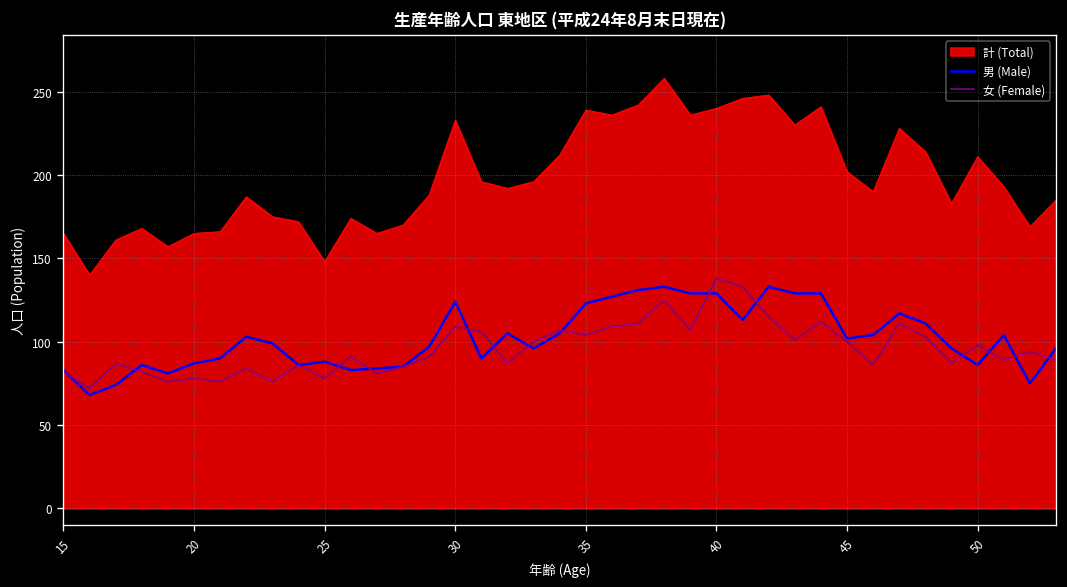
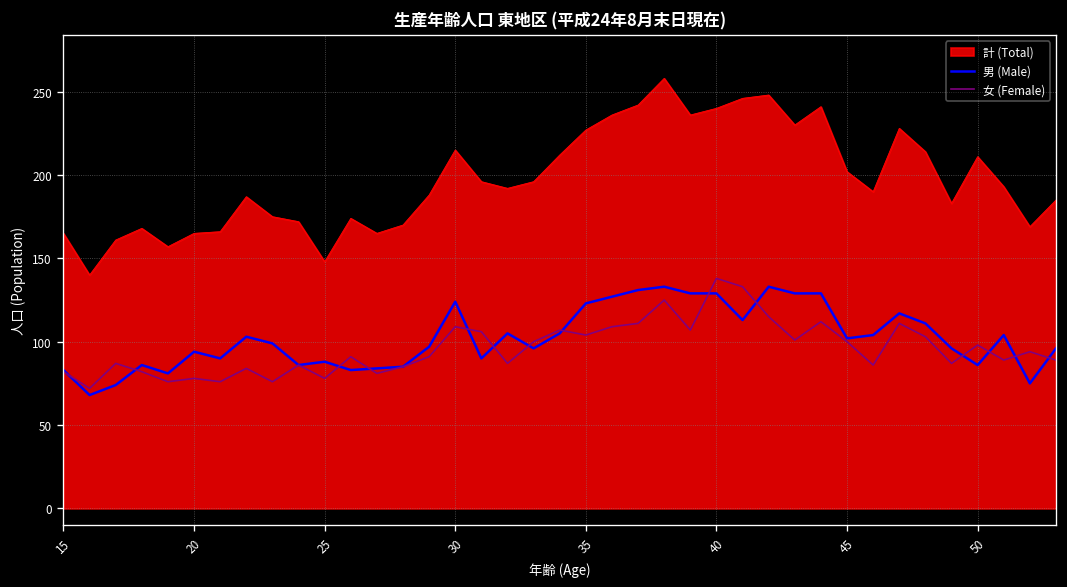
男 (Male), 20: 87 -> 94
計 (Total), 30: 233 -> 215
計 (Total), 35: 239 -> 227
